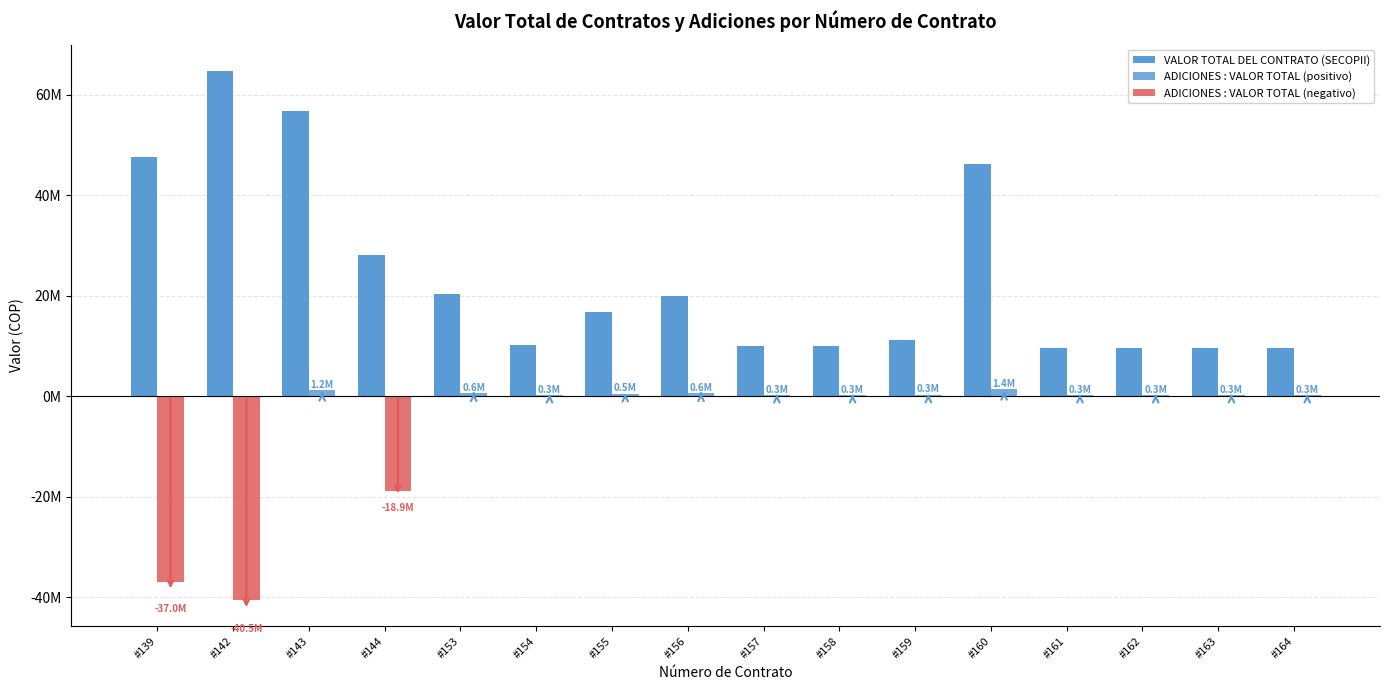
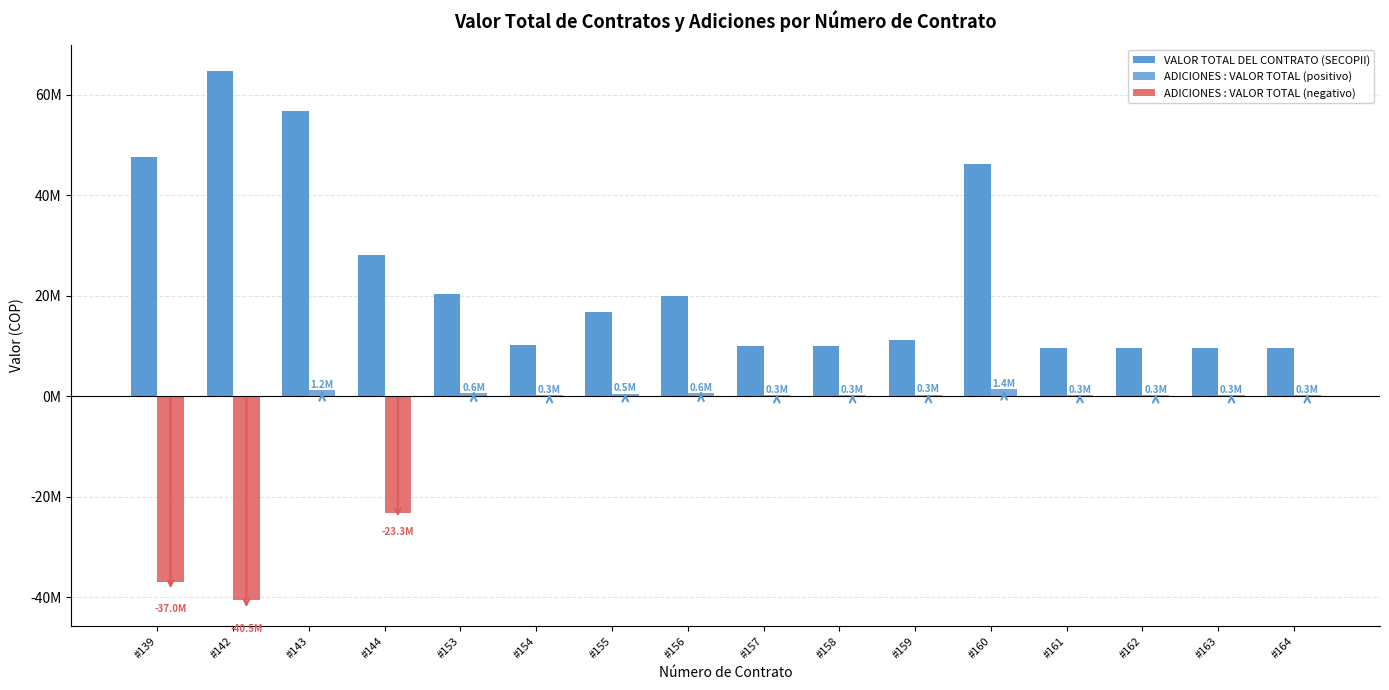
ADICIONES : VALOR TOTAL (negativo), #144: -18.9M -> -23.3M
